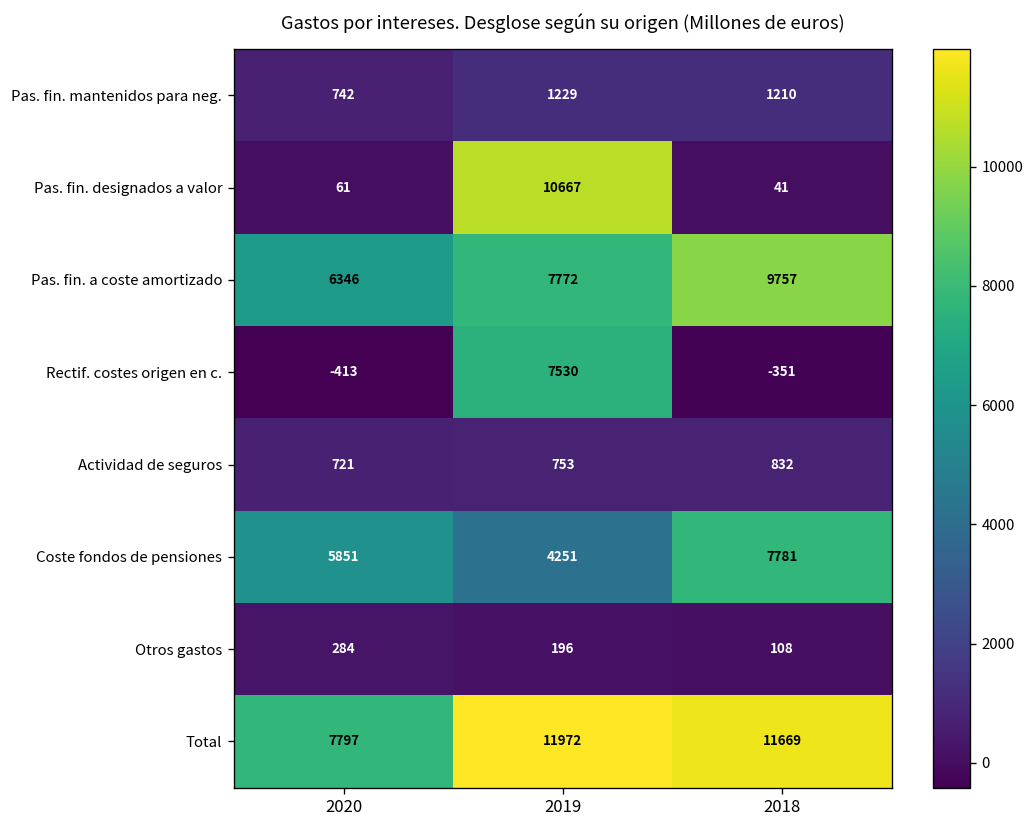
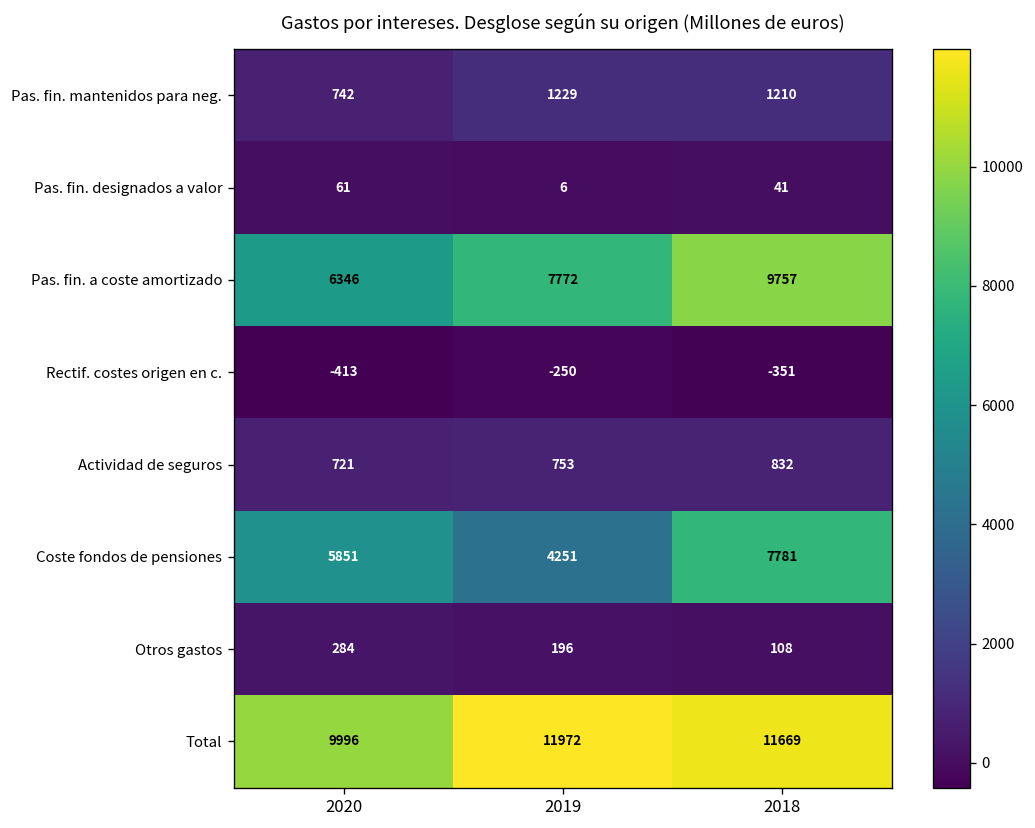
Pas. fin. designados a valor, 2019: 10667 -> 6
Rectif. costes origen en c., 2019: 7530 -> -250
Total, 2020: 7797 -> 9996
